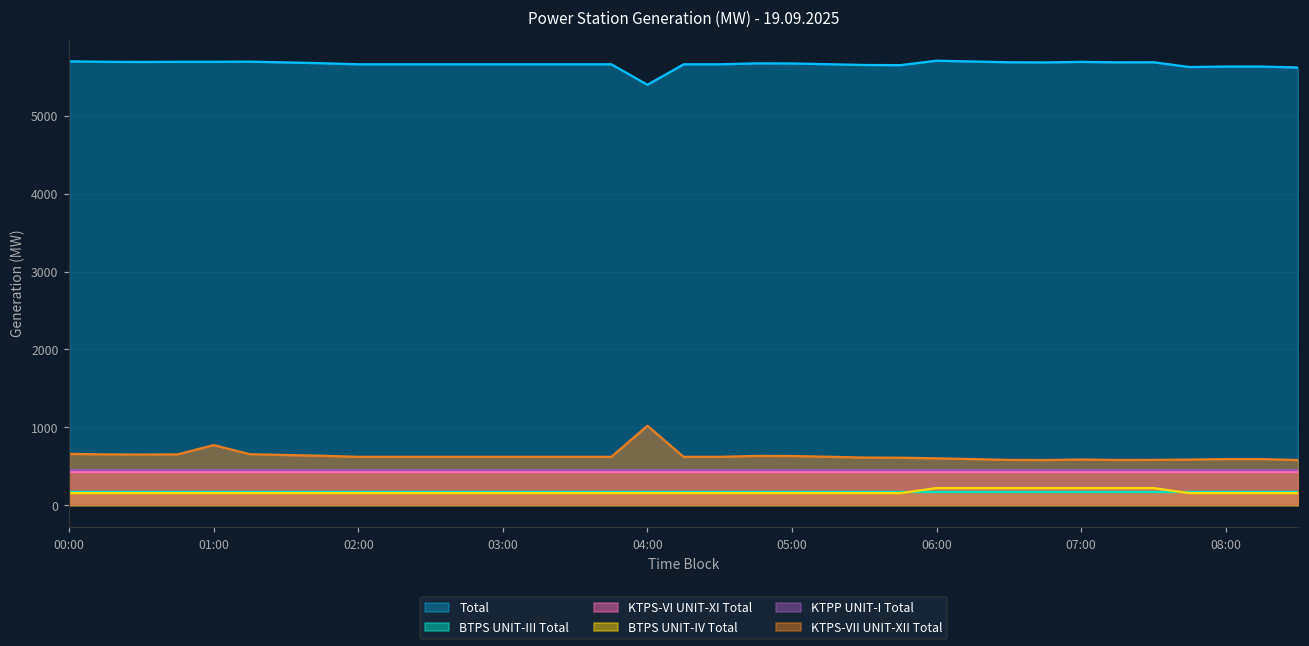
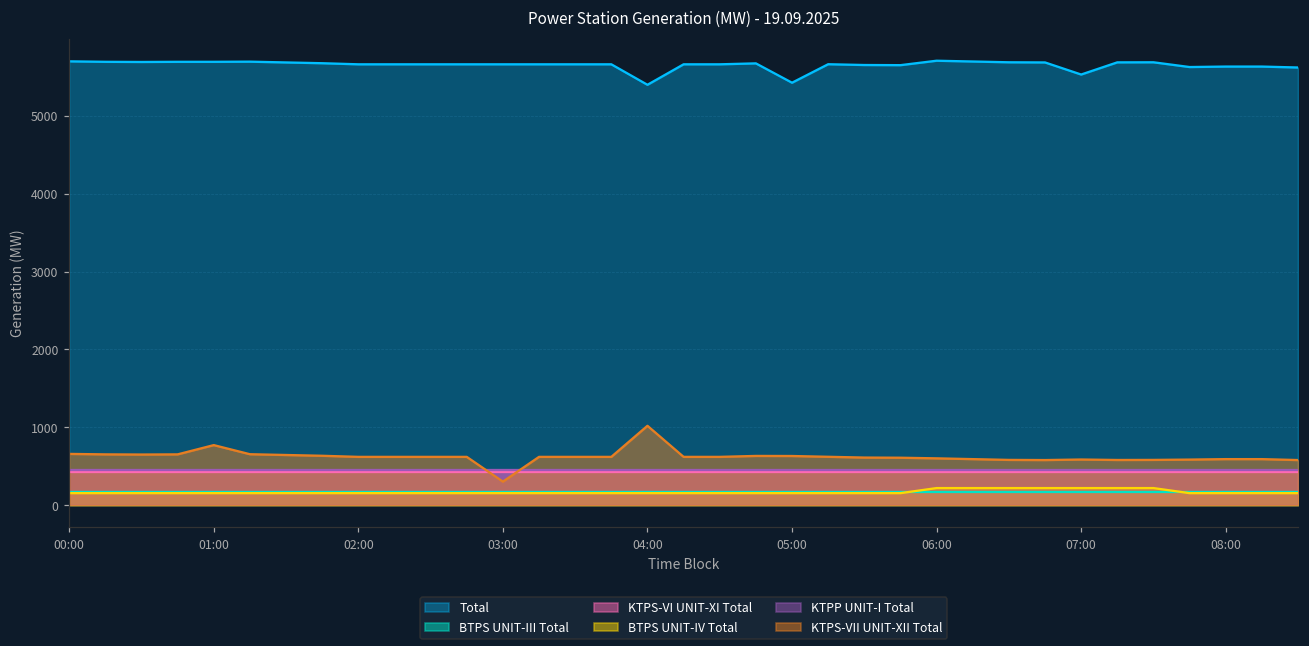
KTPS-VII UNIT-XII Total, 03:00: 600 -> 300
Total, 05:00: 5700 -> 5400
Total, 07:00: 5700 -> 5500
